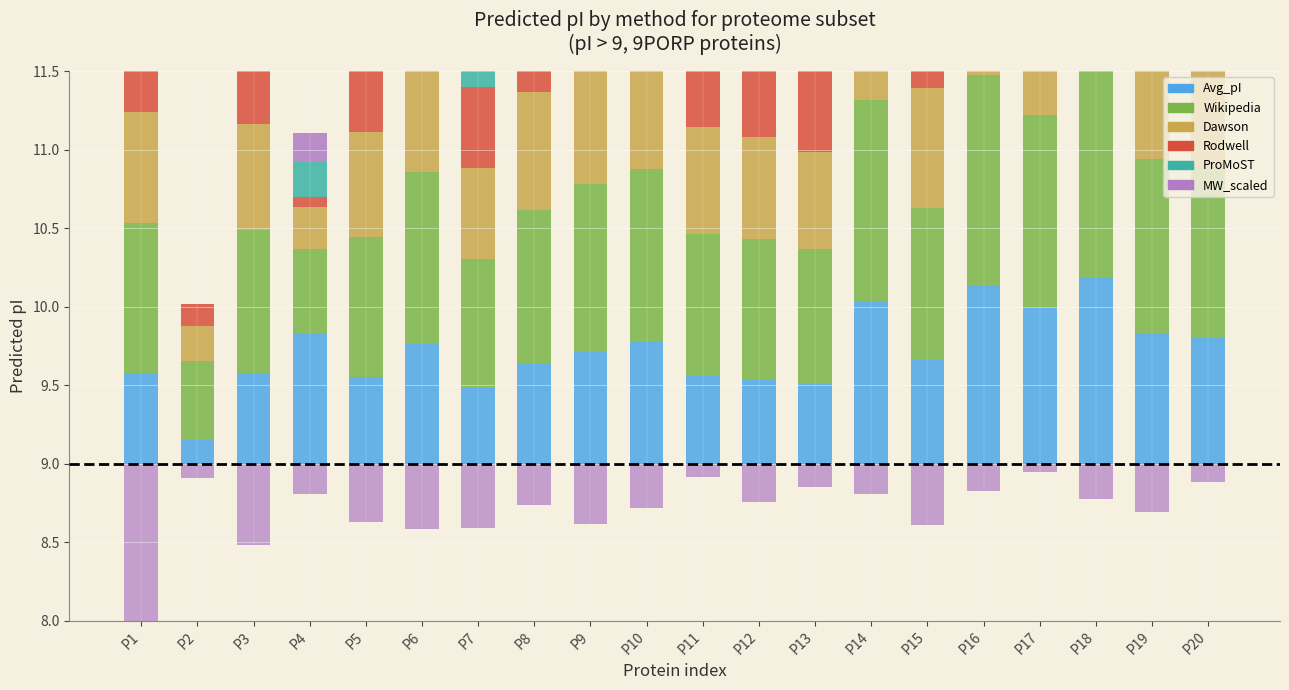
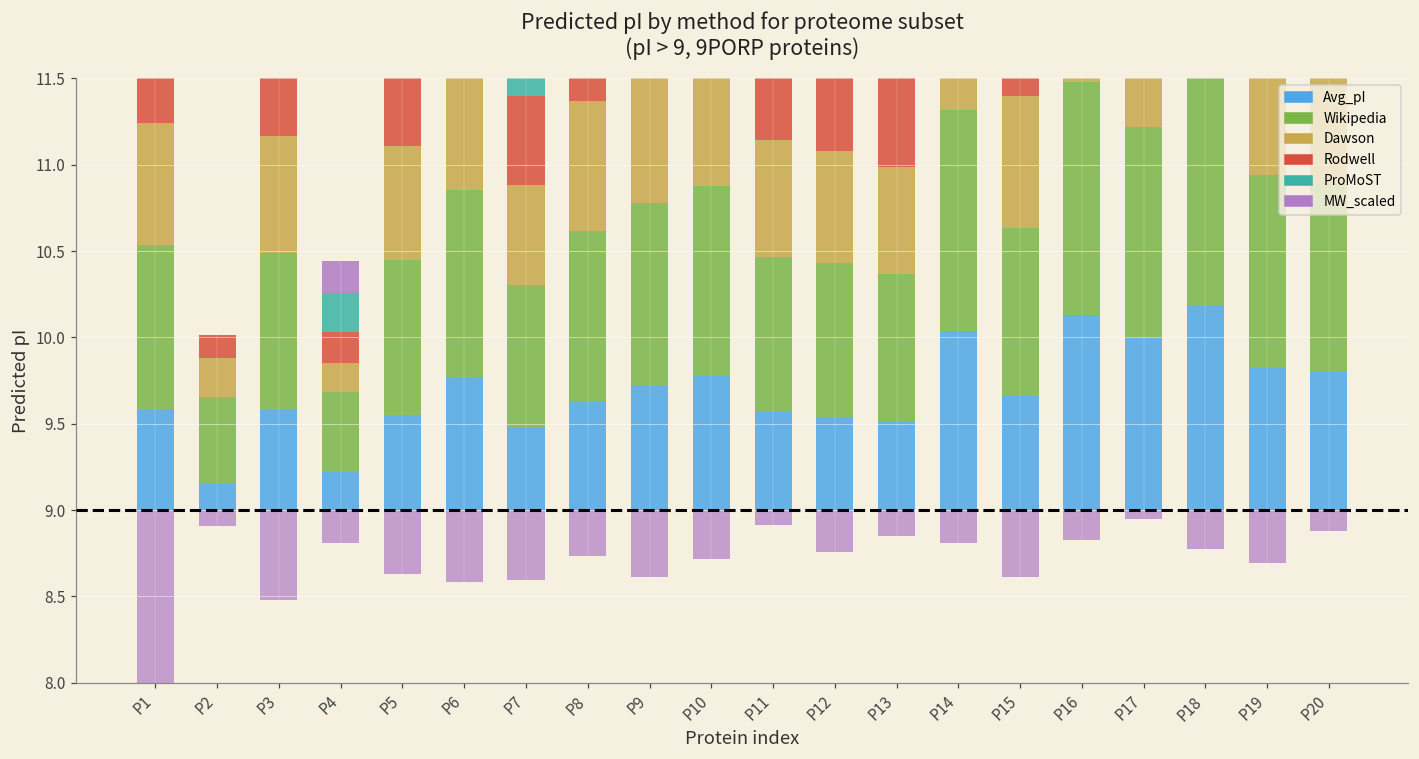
Avg_pI, P4: 9.83 -> 9.22
Wikipedia, P4: 0.54 -> 0.46
Dawson, P4: 0.27 -> 0.17
Rodwell, P4: 0.06 -> 0.18
